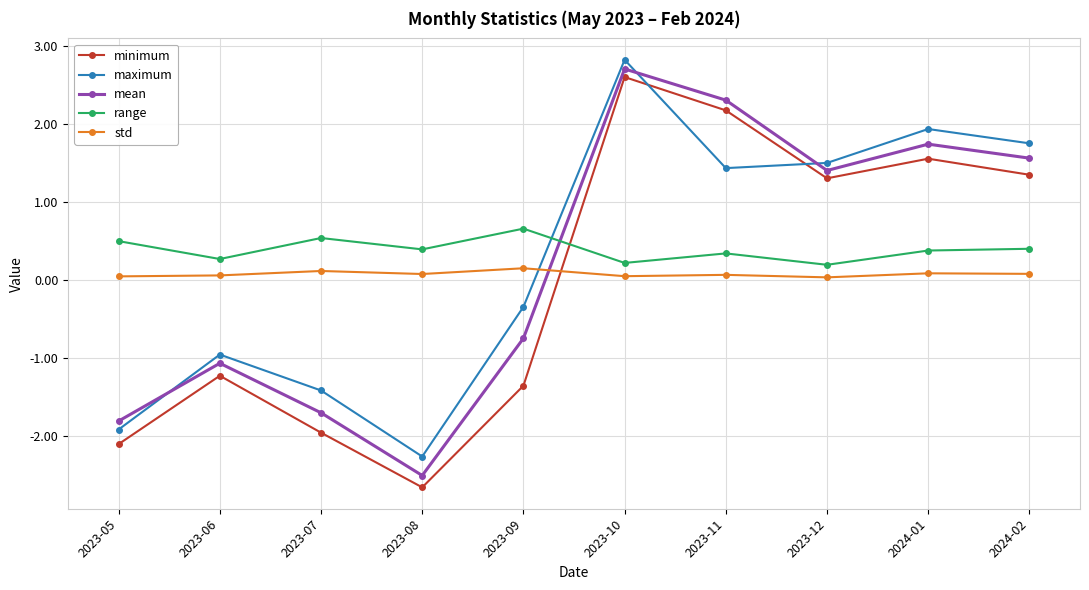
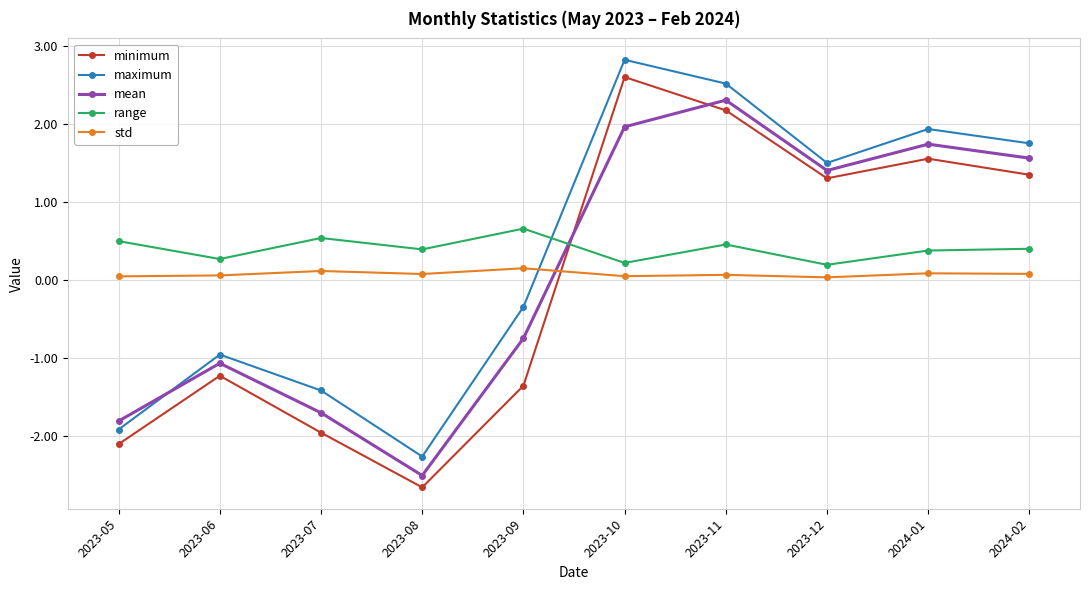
mean, 2023-10: 2.7 -> 2.0
maximum, 2023-11: 1.4 -> 2.5
range, 2023-11: 0.3 -> 0.5
